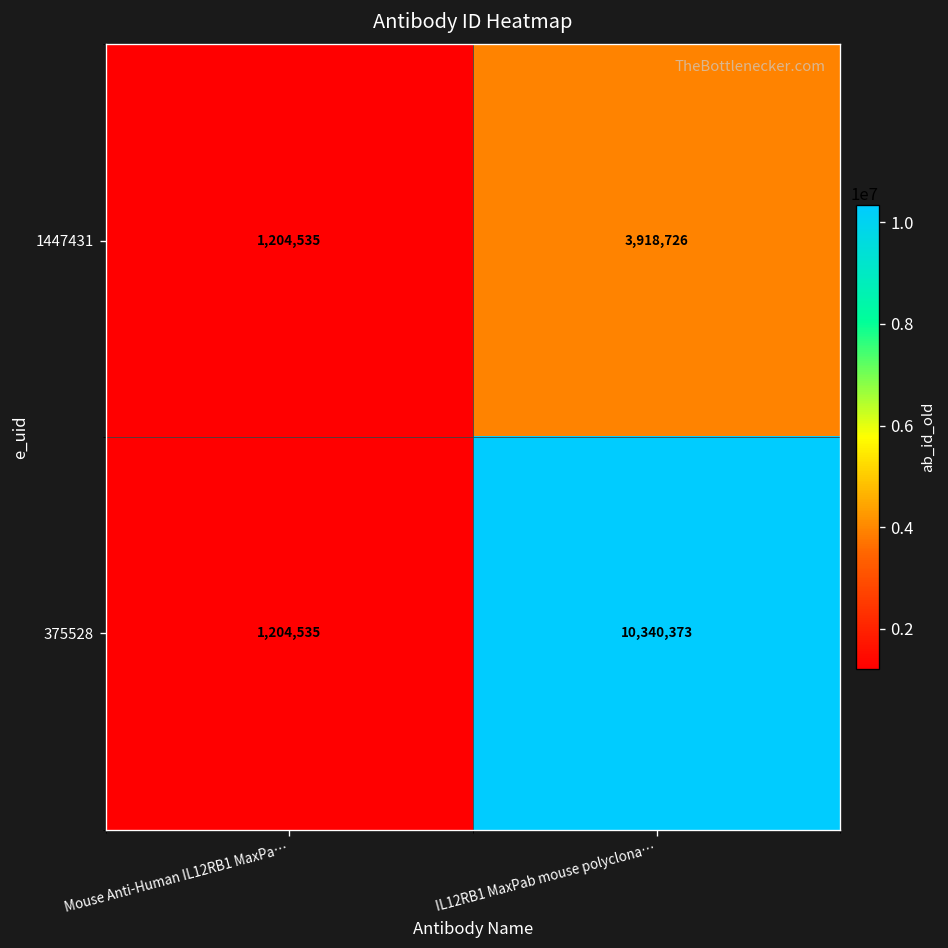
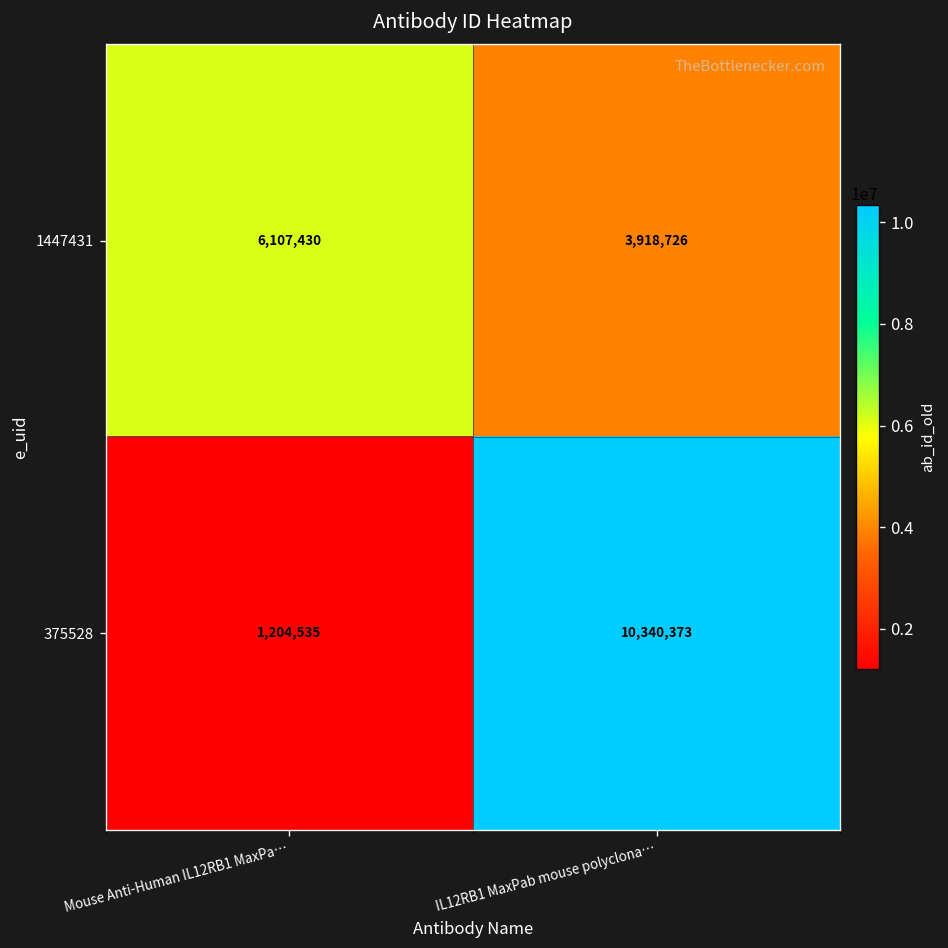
1447431, Mouse Anti-Human IL12RB1 MaxPa…: 1,204,535 -> 6,107,430
